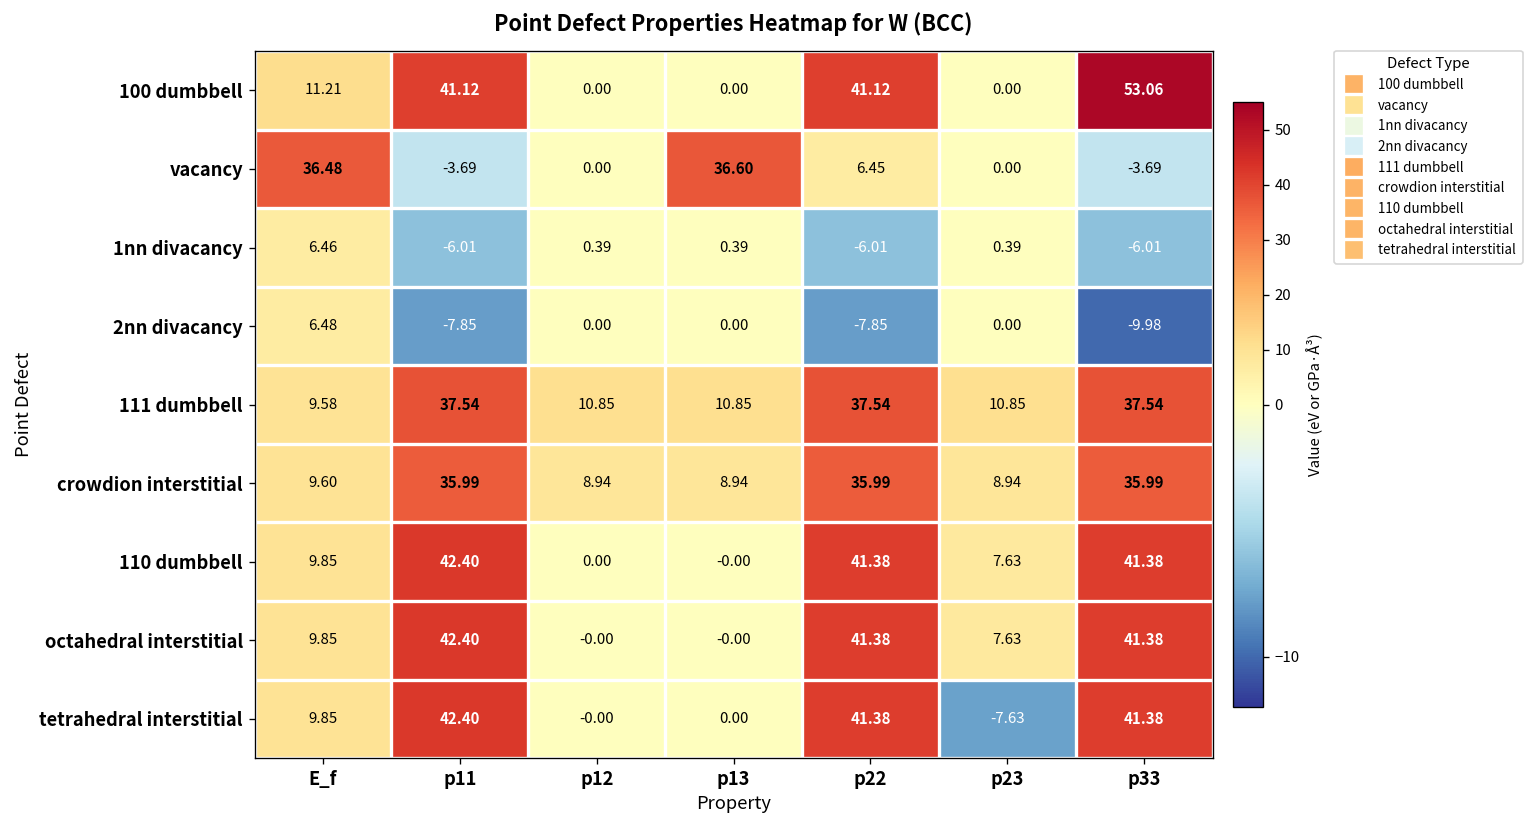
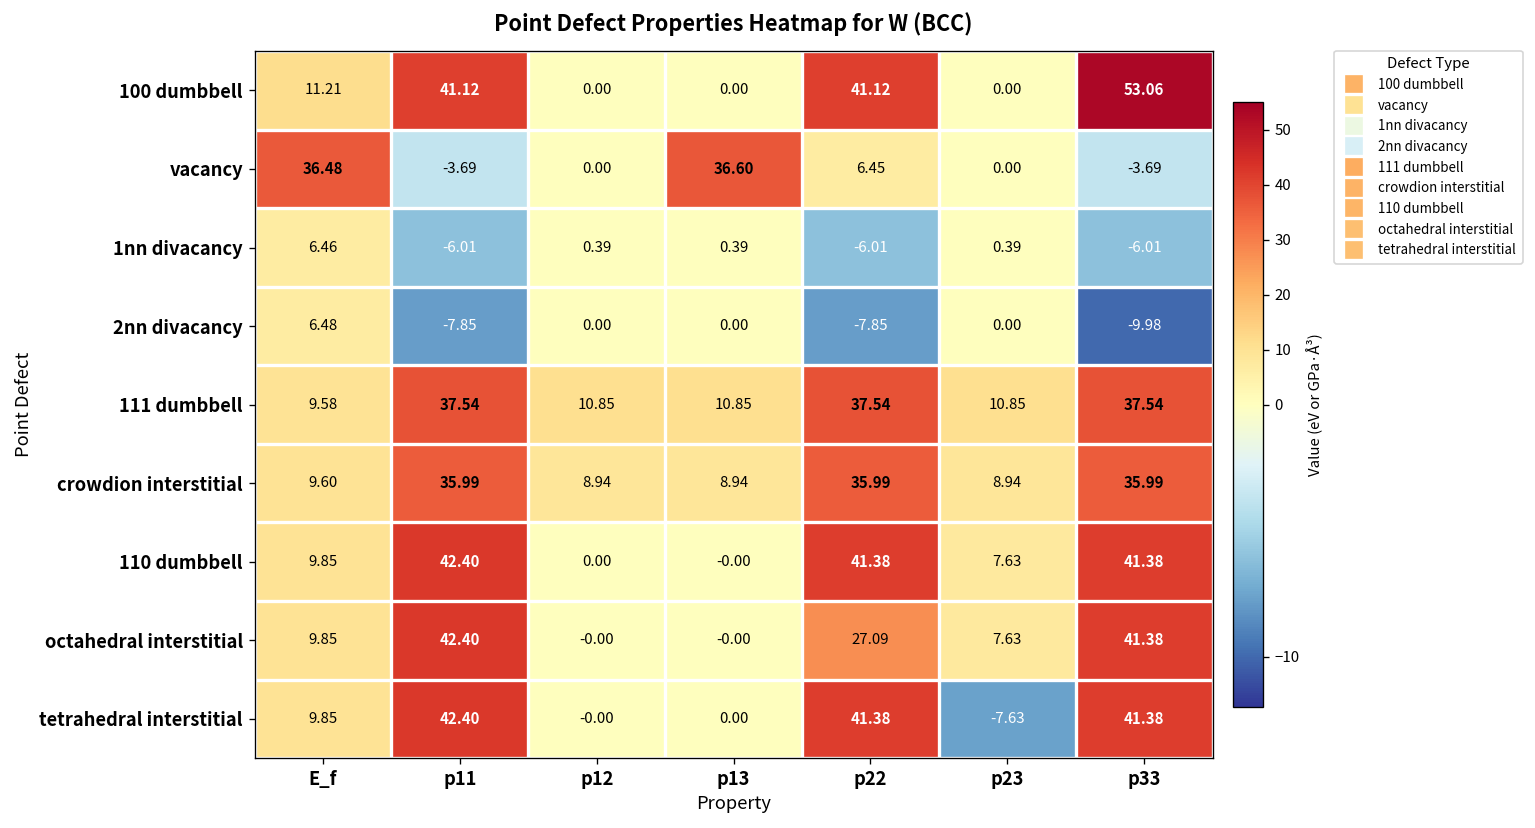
octahedral interstitial, p22: 41.38 -> 27.09
